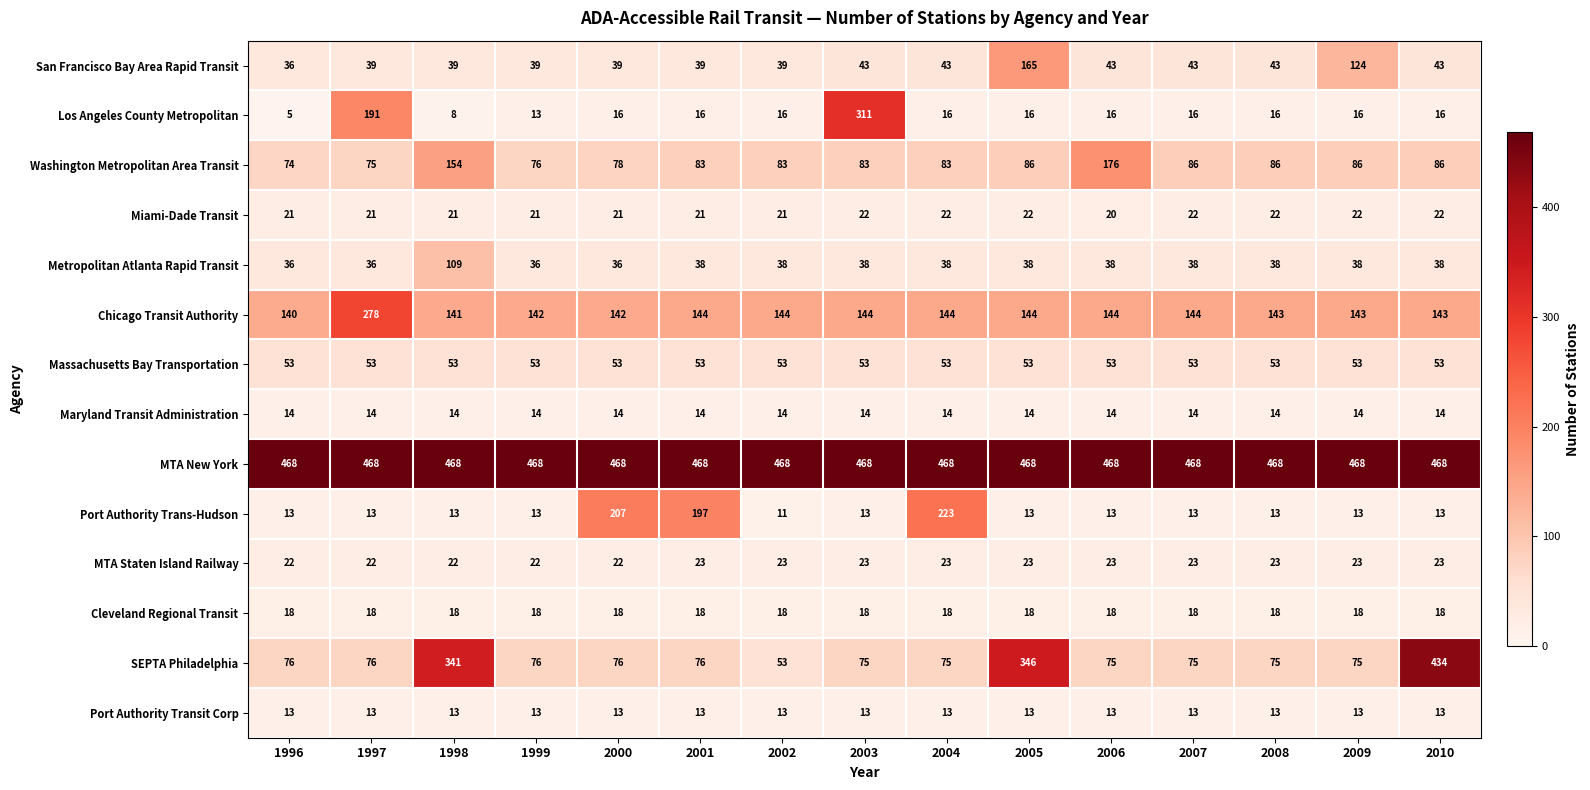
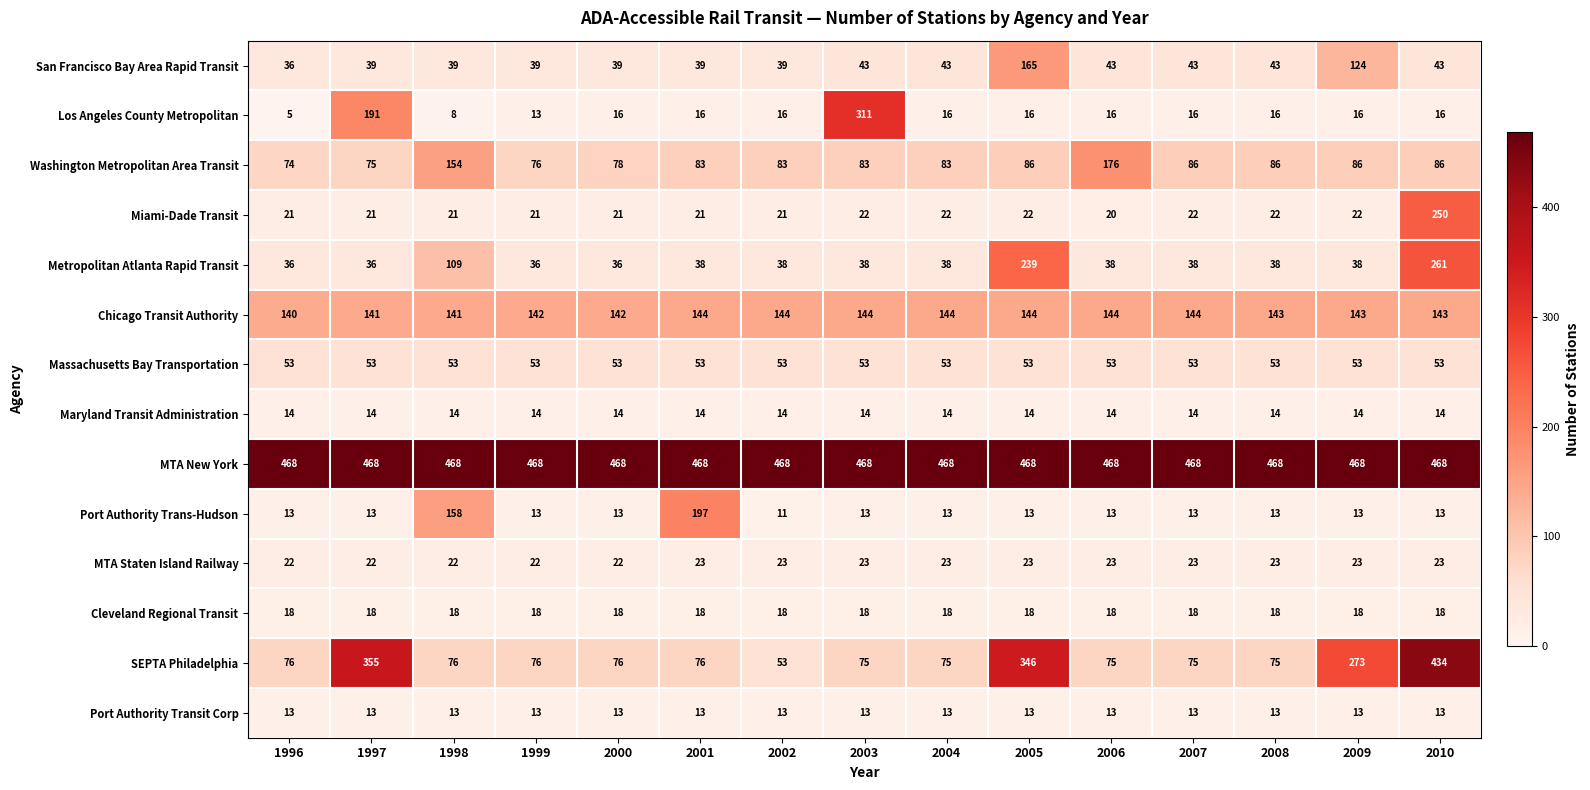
Miami-Dade Transit, 2010: 22 -> 250
Metropolitan Atlanta Rapid Transit, 2005: 38 -> 239
Metropolitan Atlanta Rapid Transit, 2010: 38 -> 261
Chicago Transit Authority, 1997: 278 -> 141
Port Authority Trans-Hudson, 1998: 13 -> 158
Port Authority Trans-Hudson, 2000: 207 -> 13
Port Authority Trans-Hudson, 2004: 223 -> 13
SEPTA Philadelphia, 1997: 76 -> 355
SEPTA Philadelphia, 1998: 341 -> 76
SEPTA Philadelphia, 2009: 75 -> 273
